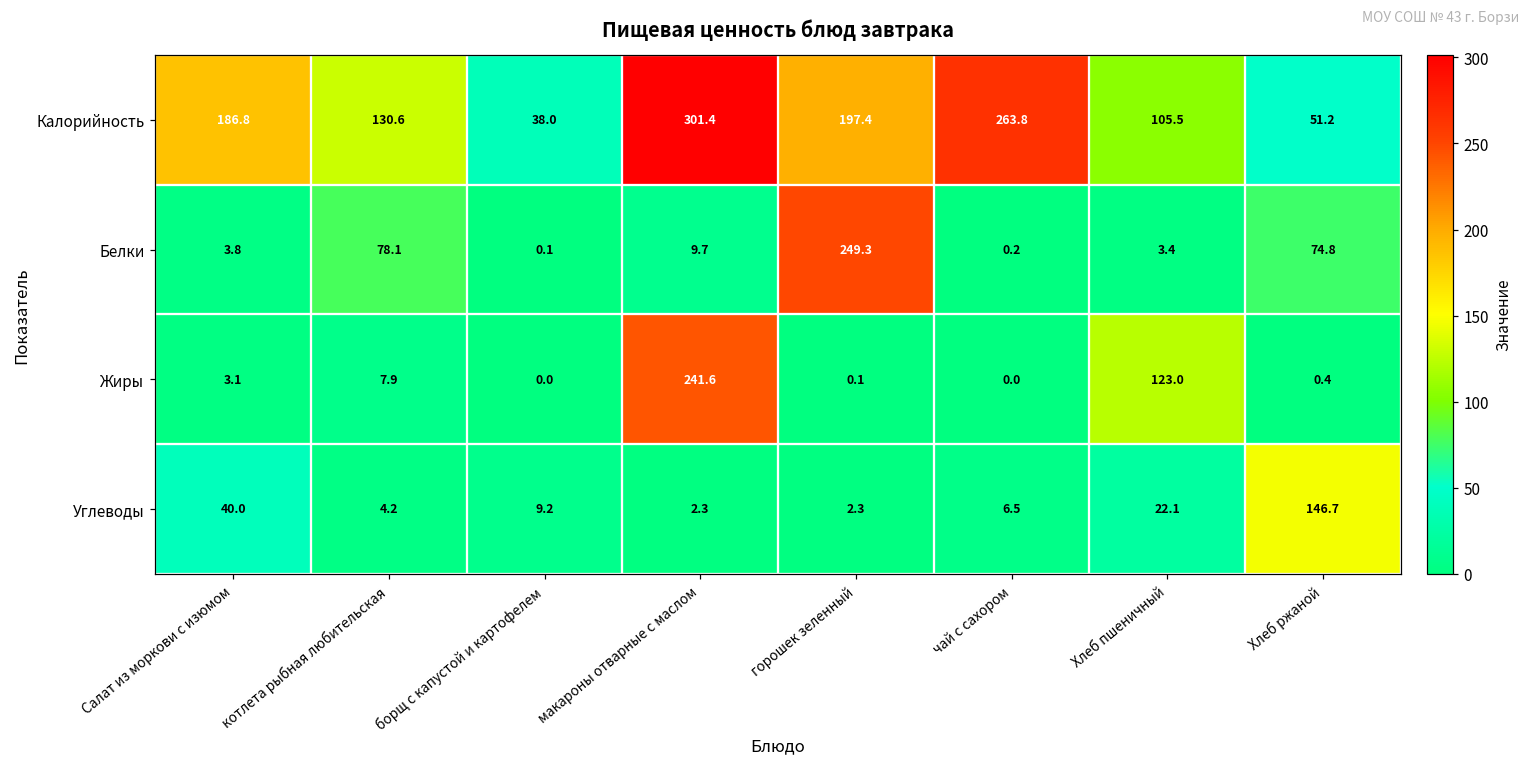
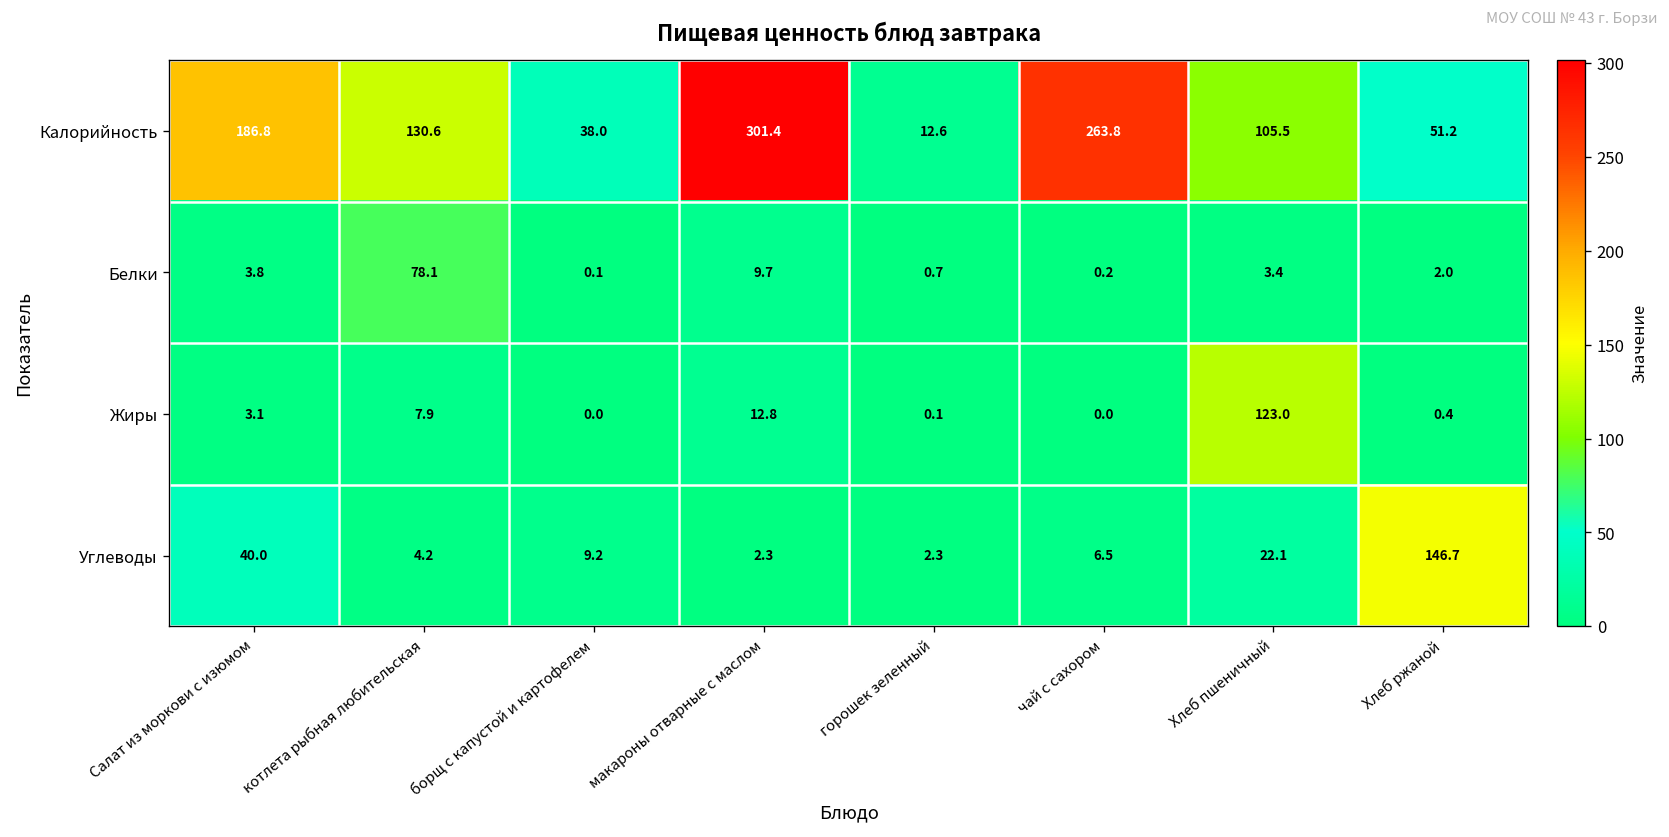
Калорийность, горошек зеленный: 197.4 -> 12.6
Белки, горошек зеленный: 249.3 -> 0.7
Белки, Хлеб ржаной: 74.8 -> 2.0
Жиры, макароны отварные с маслом: 241.6 -> 12.8
